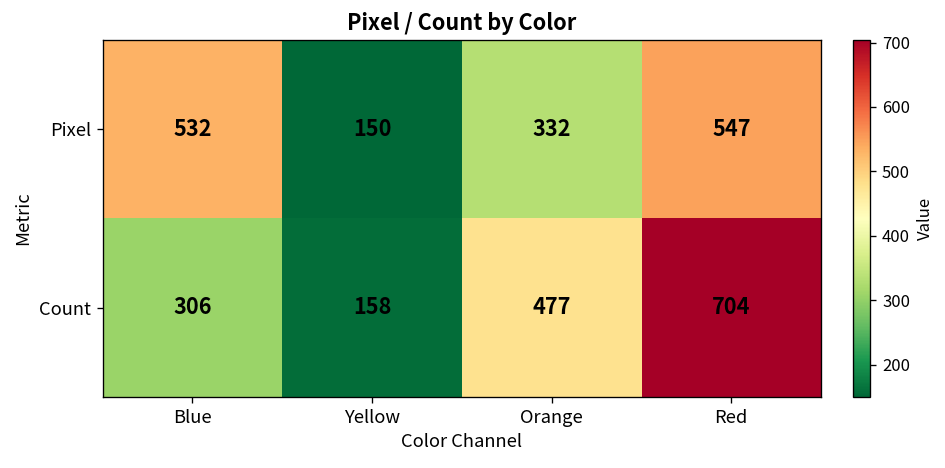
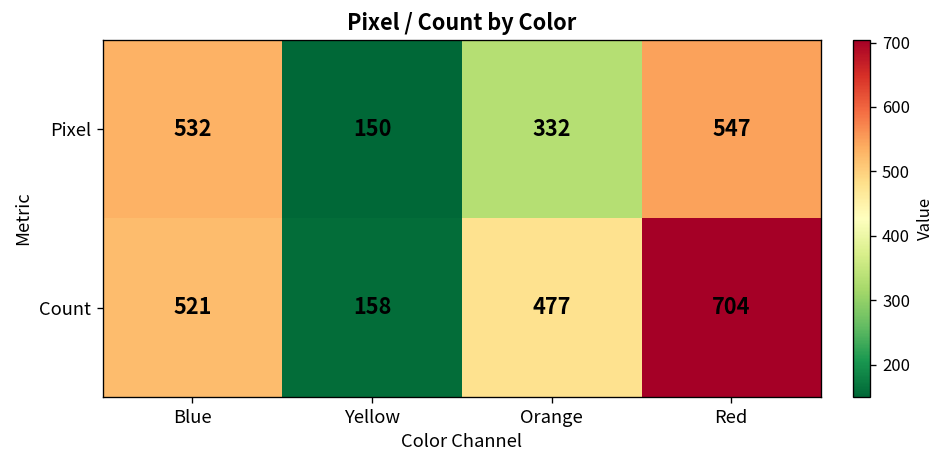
Count, Blue: 306 -> 521
